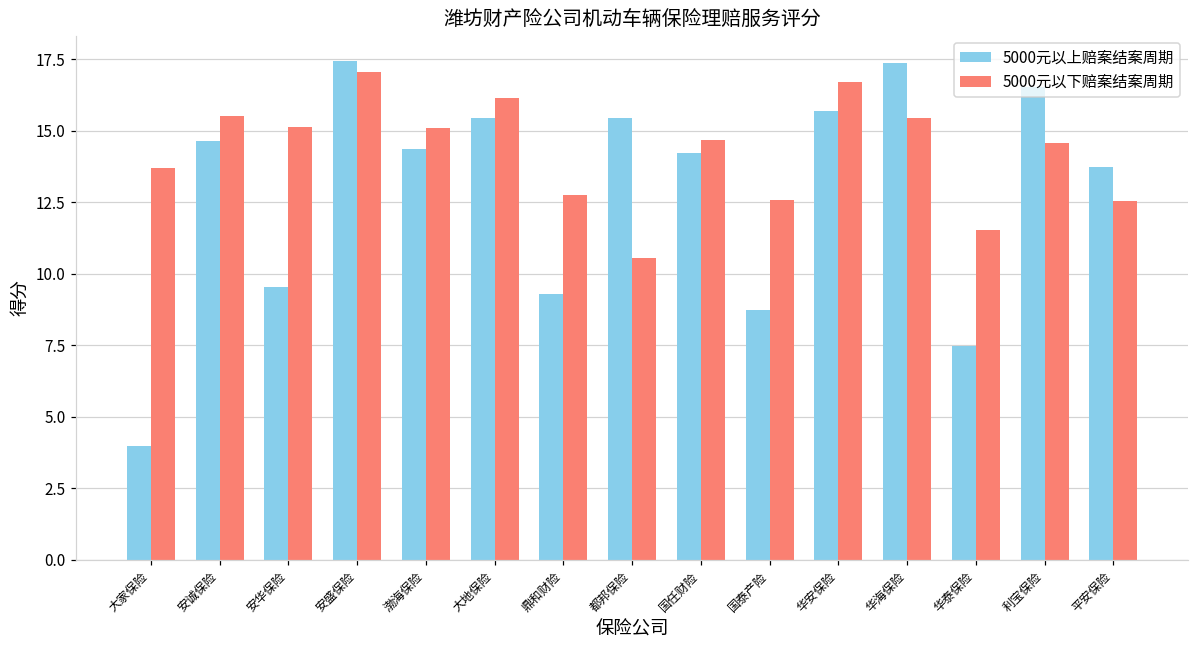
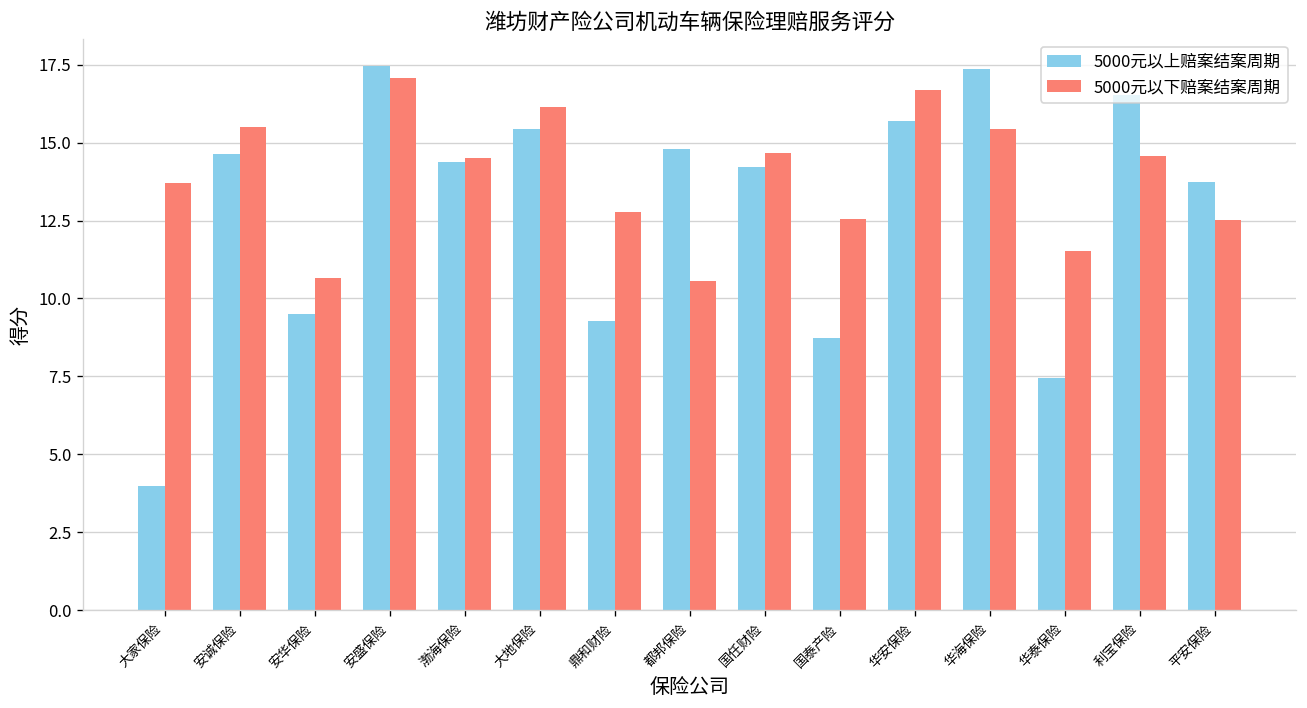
5000元以下赔案结案周期, 安华保险: 15.1 -> 10.7
5000元以下赔案结案周期, 渤海保险: 15.1 -> 14.5
5000元以上赔案结案周期, 都邦保险: 15.4 -> 14.8
